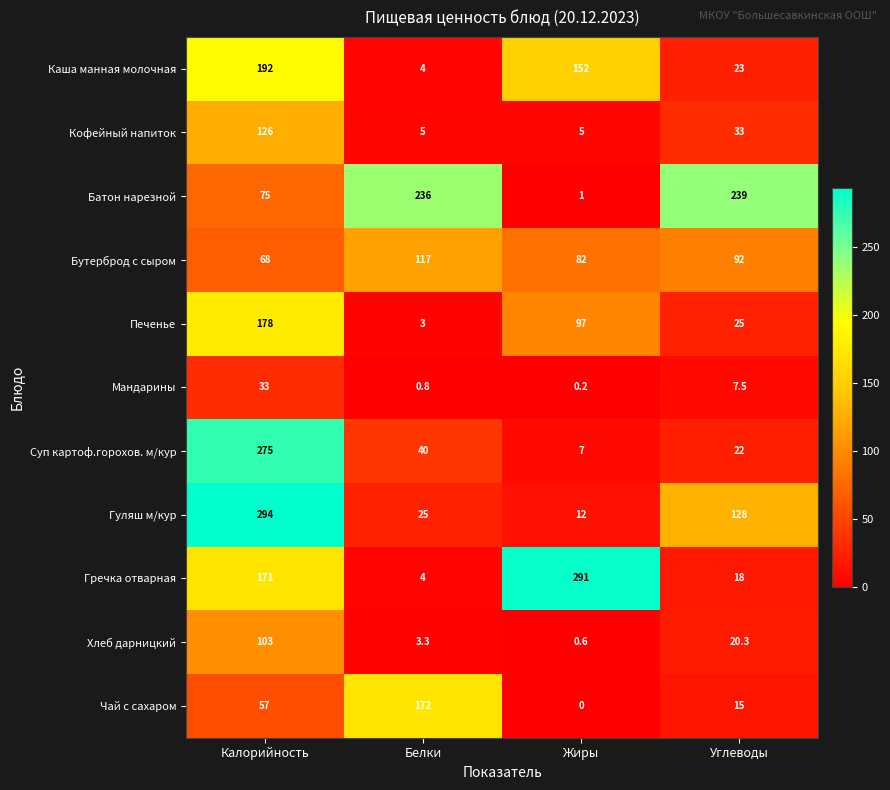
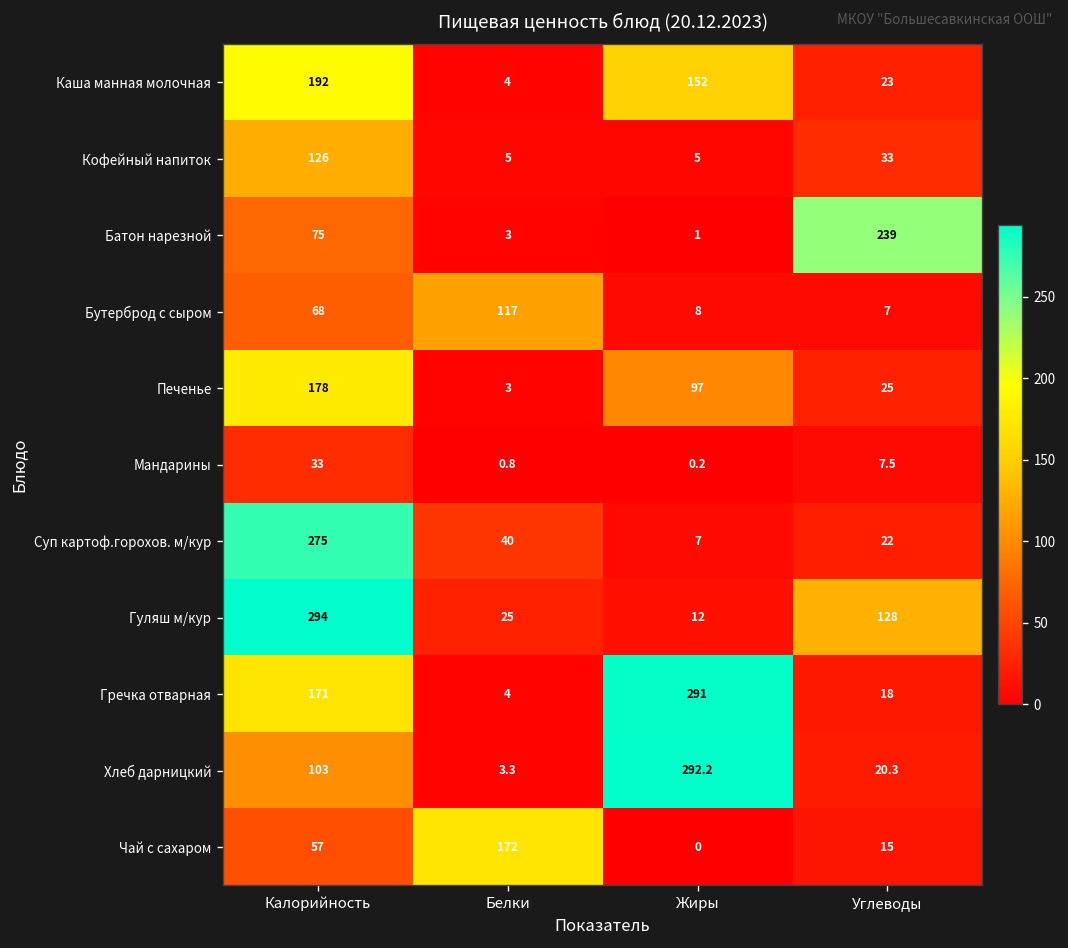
Батон нарезной, Белки: 236 -> 3
Бутерброд с сыром, Жиры: 82 -> 8
Бутерброд с сыром, Углеводы: 92 -> 7
Хлеб дарницкий, Жиры: 0.6 -> 292.2
